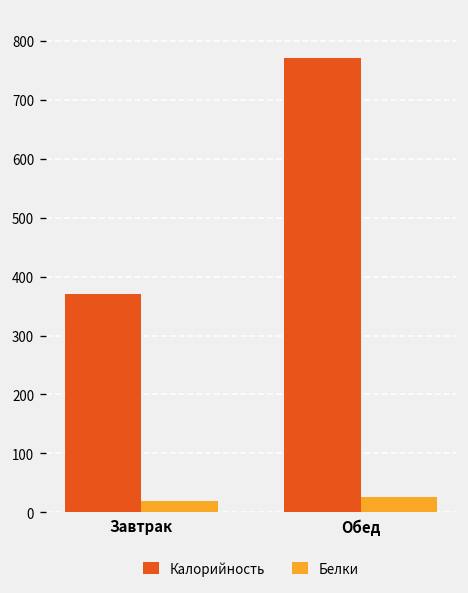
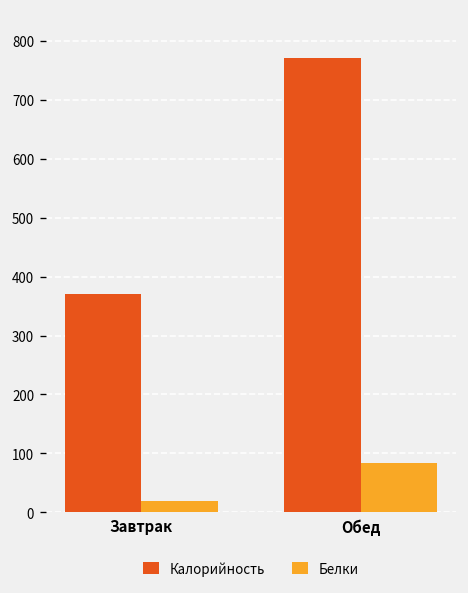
Белки, Обед: 30 -> 80
